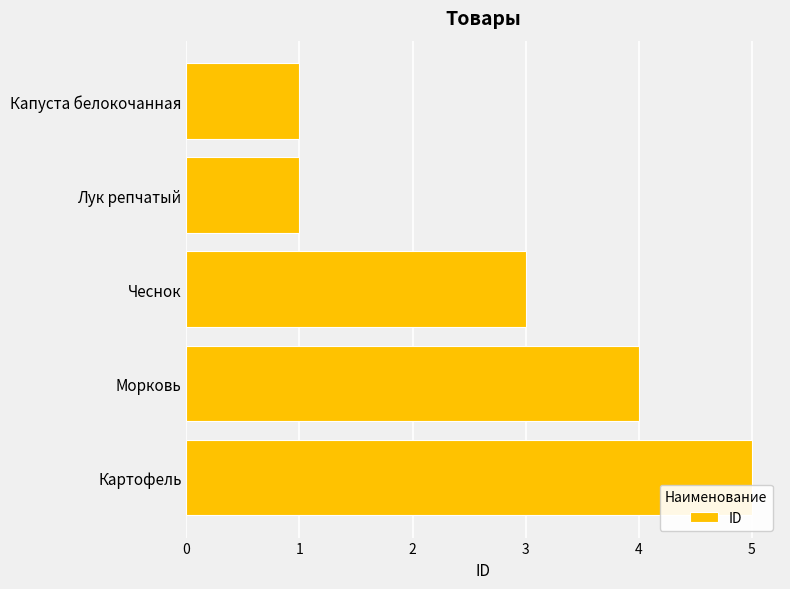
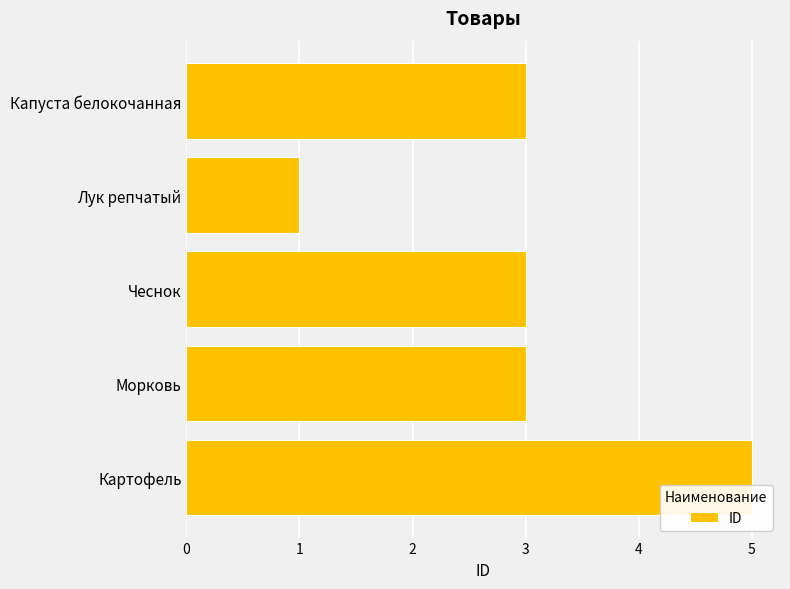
Капуста белокочанная: 1 -> 3
Морковь: 4 -> 3
